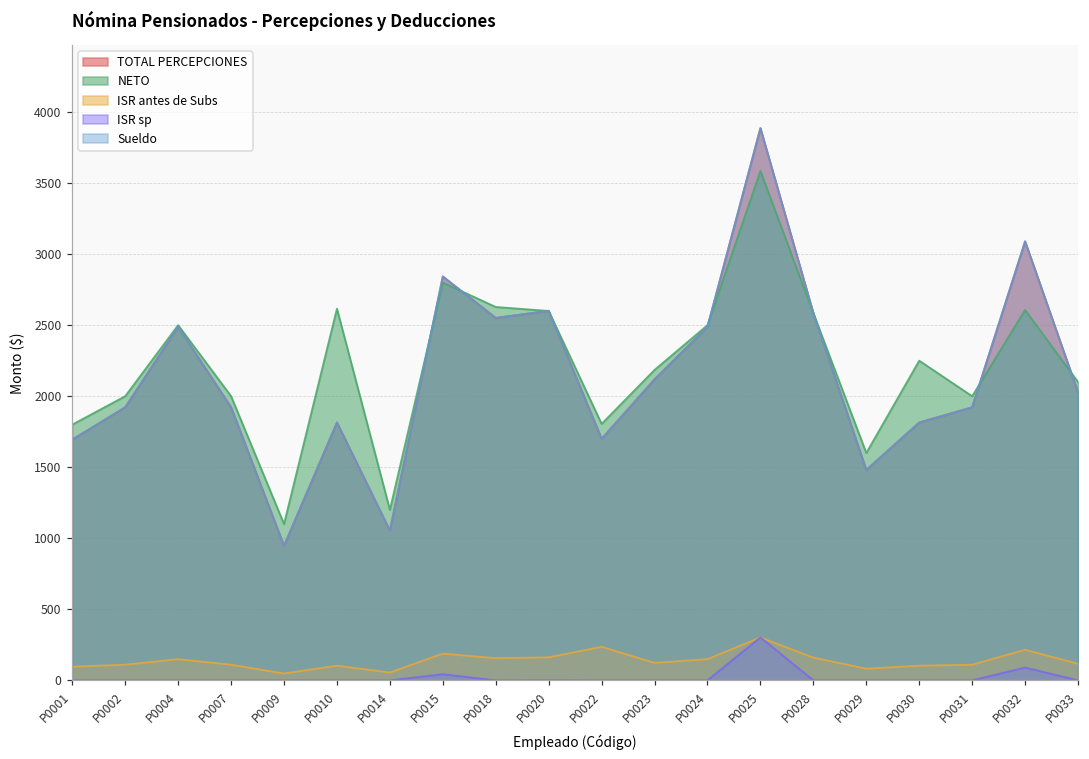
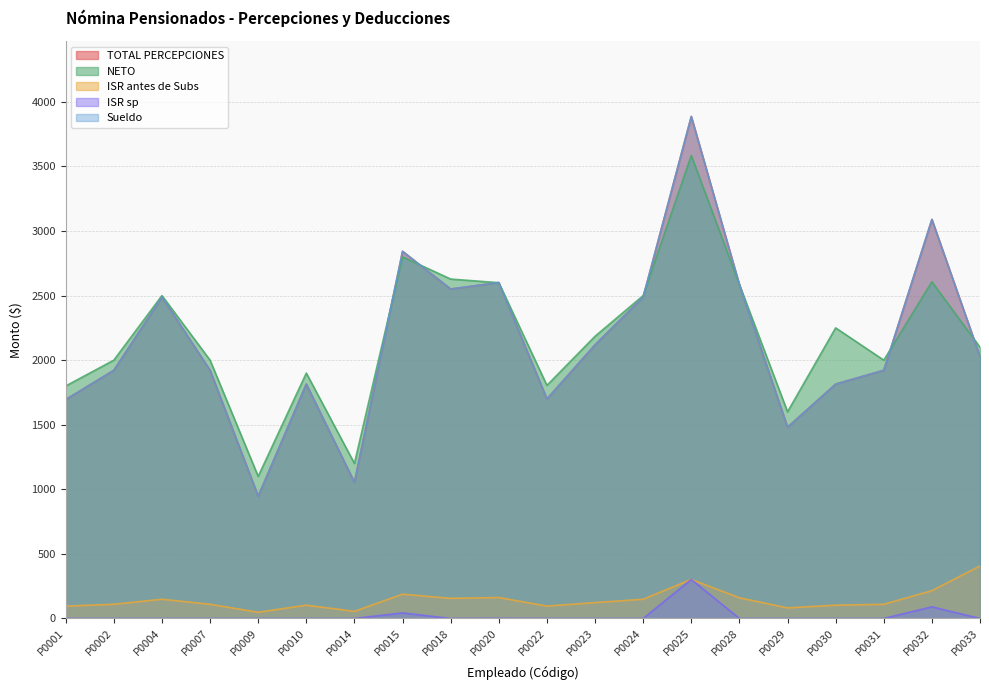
NETO, P0010: 2620 -> 1900
ISR antes de Subs, P0022: 240 -> 100
ISR antes de Subs, P0033: 120 -> 410
